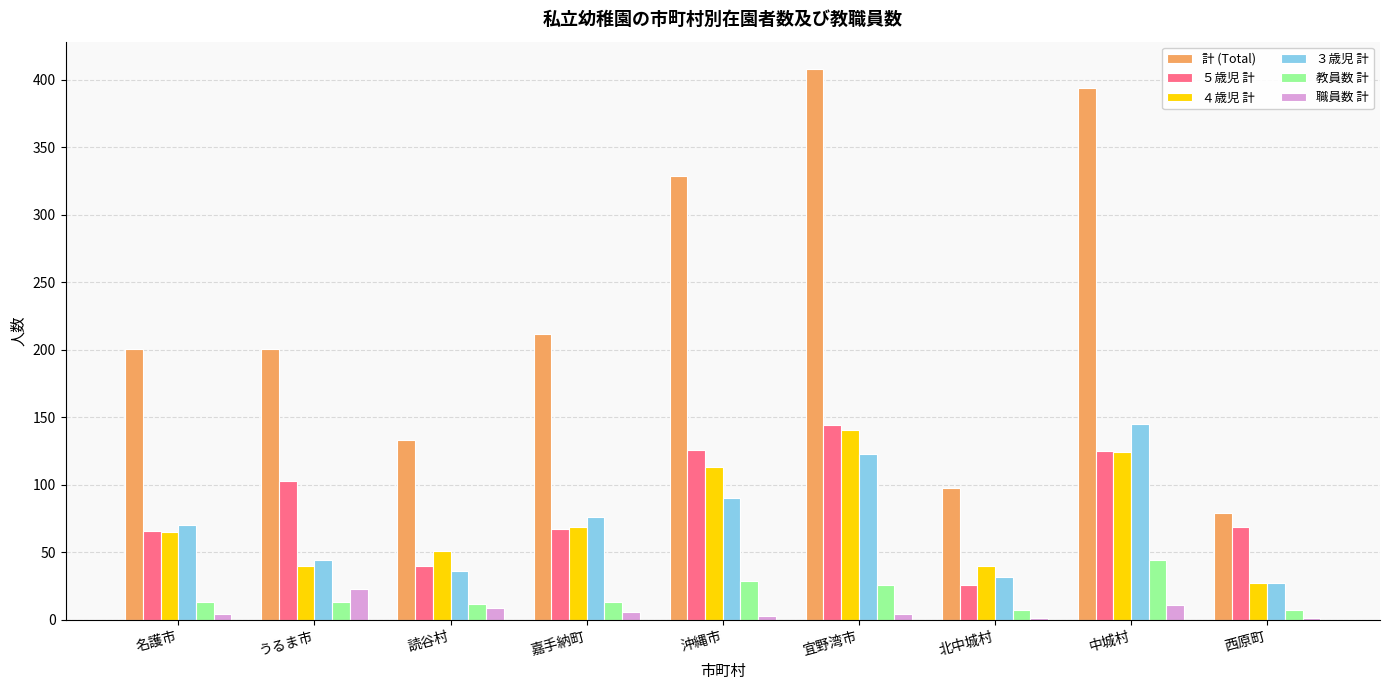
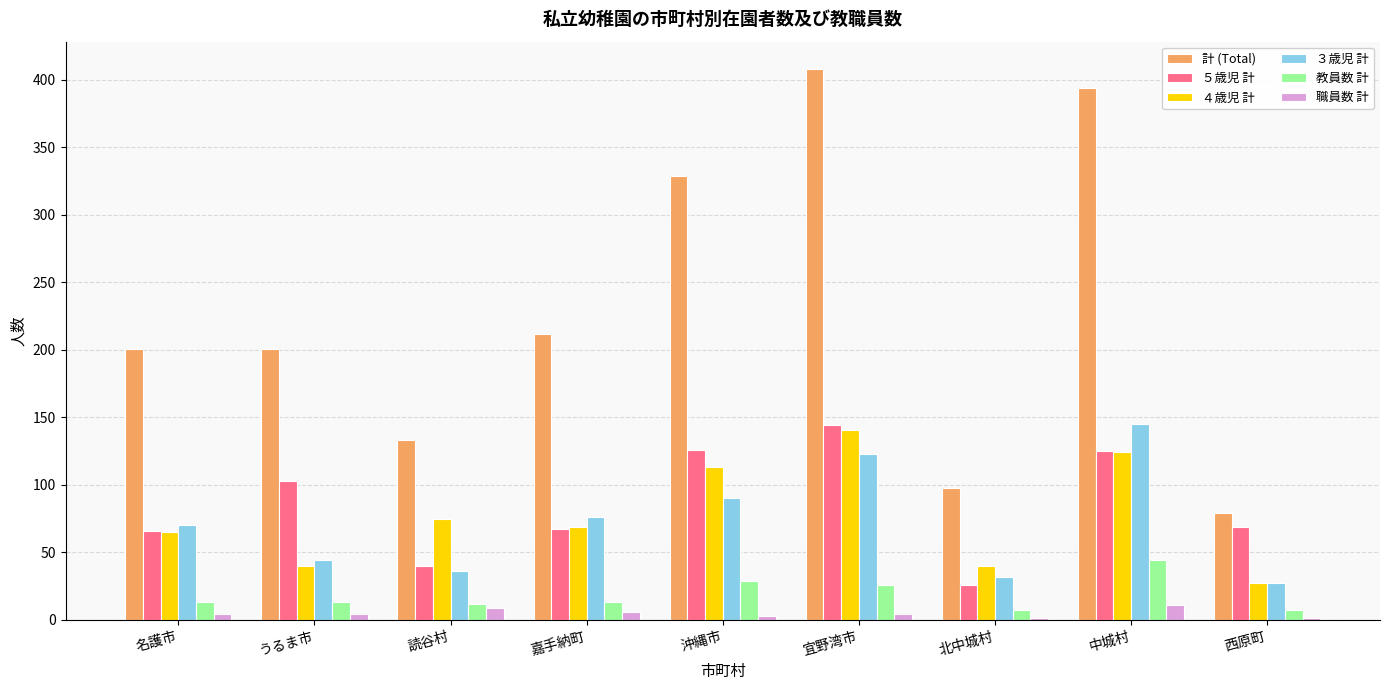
職員数 計, うるま市: 23 -> 4
４歳児 計, 読谷村: 51 -> 75
